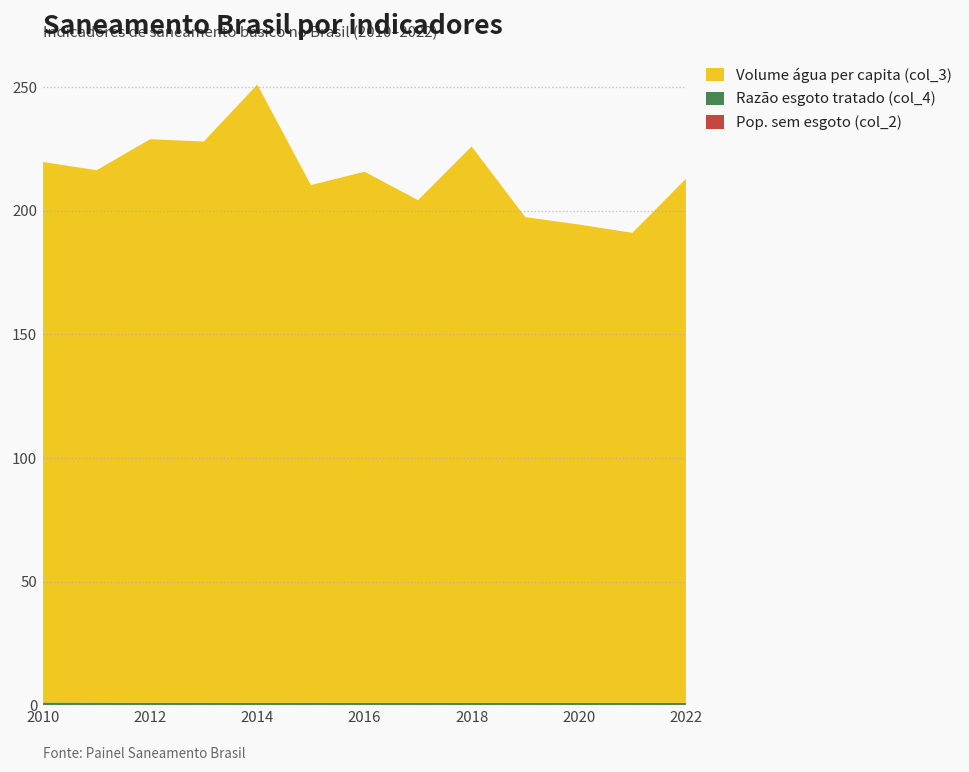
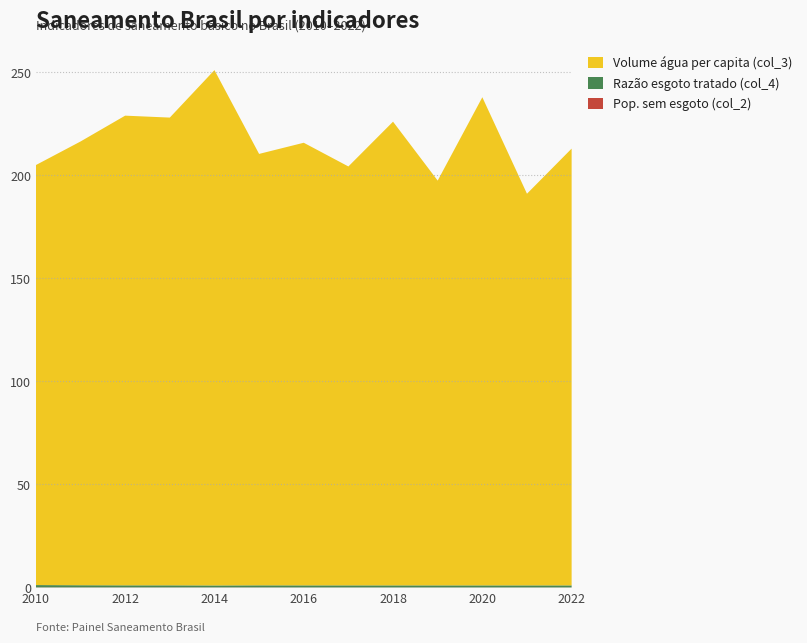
Volume água per capita (col_3), 2010: 219 -> 204
Volume água per capita (col_3), 2020: 193 -> 237
